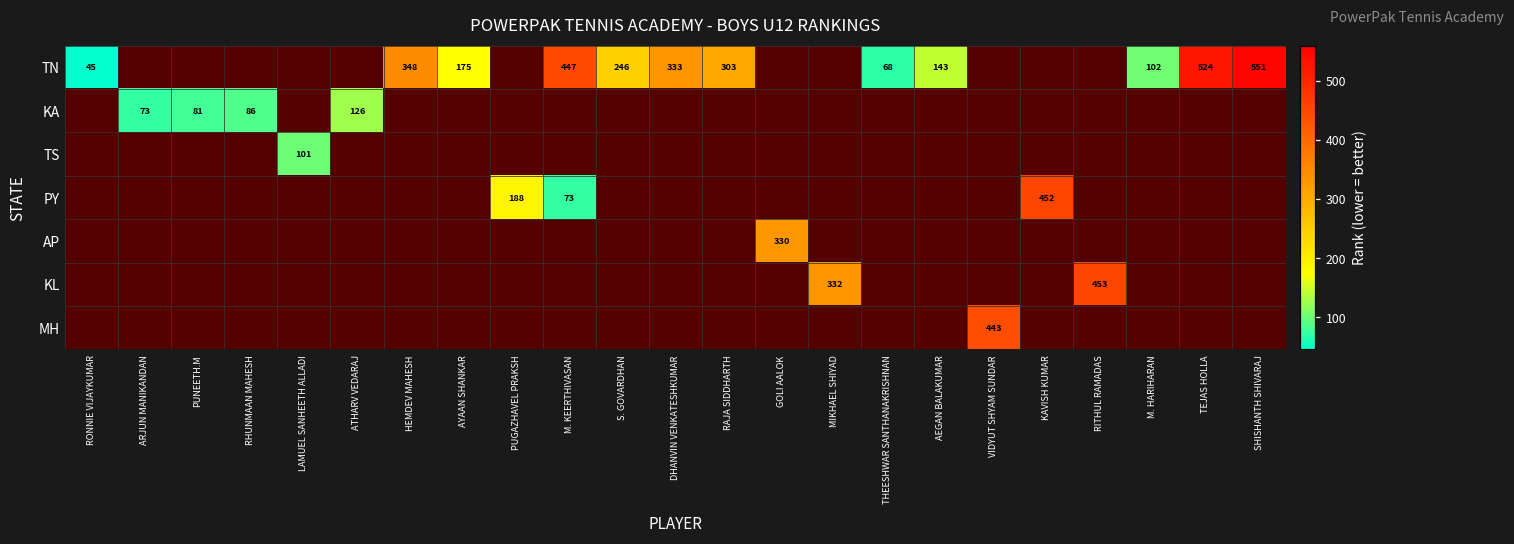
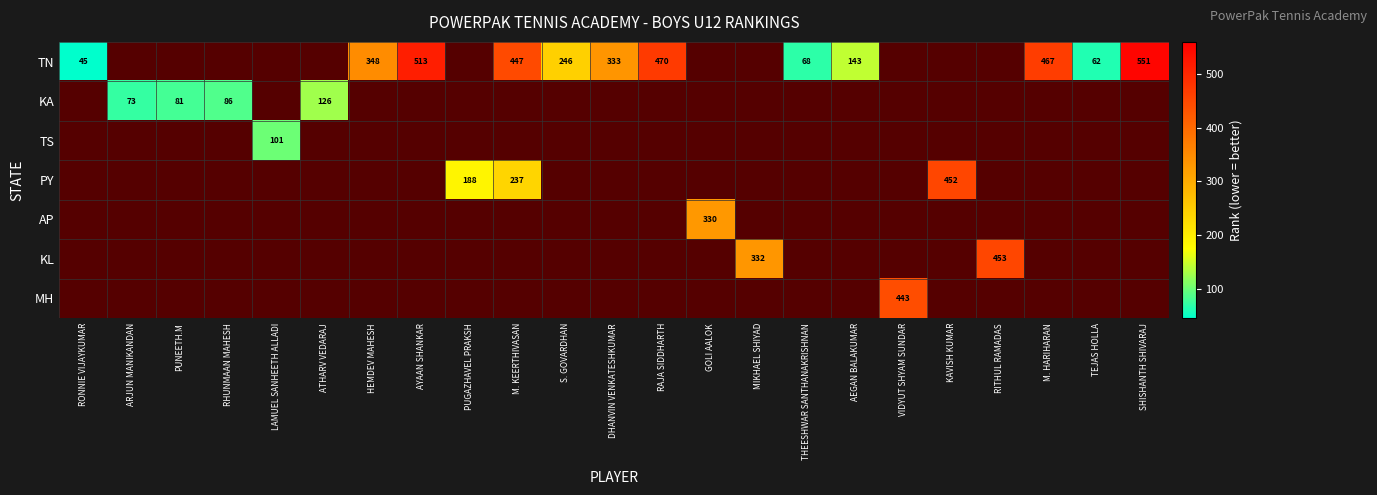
TN, AYAAN SHANKAR: 175 -> 513
TN, RAJA SIDDHARTH: 303 -> 470
TN, M. HARIHARAN: 102 -> 467
TN, TEJAS HOLLA: 524 -> 62
PY, M. KEERTHIVASAN: 73 -> 237
